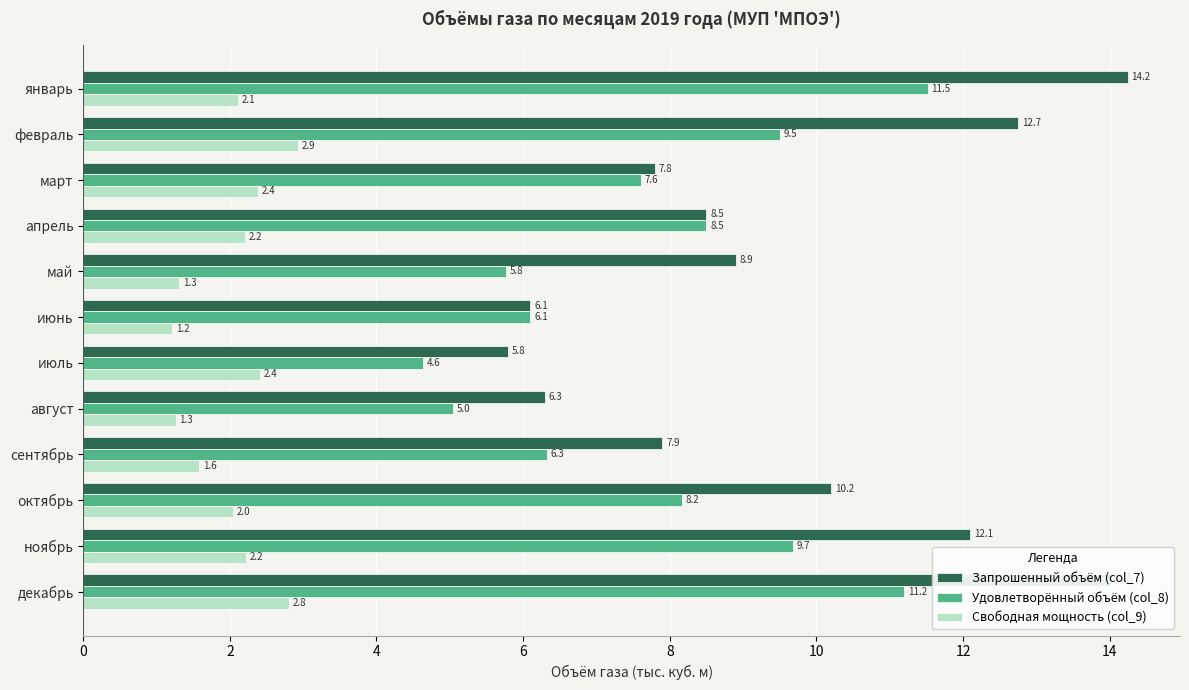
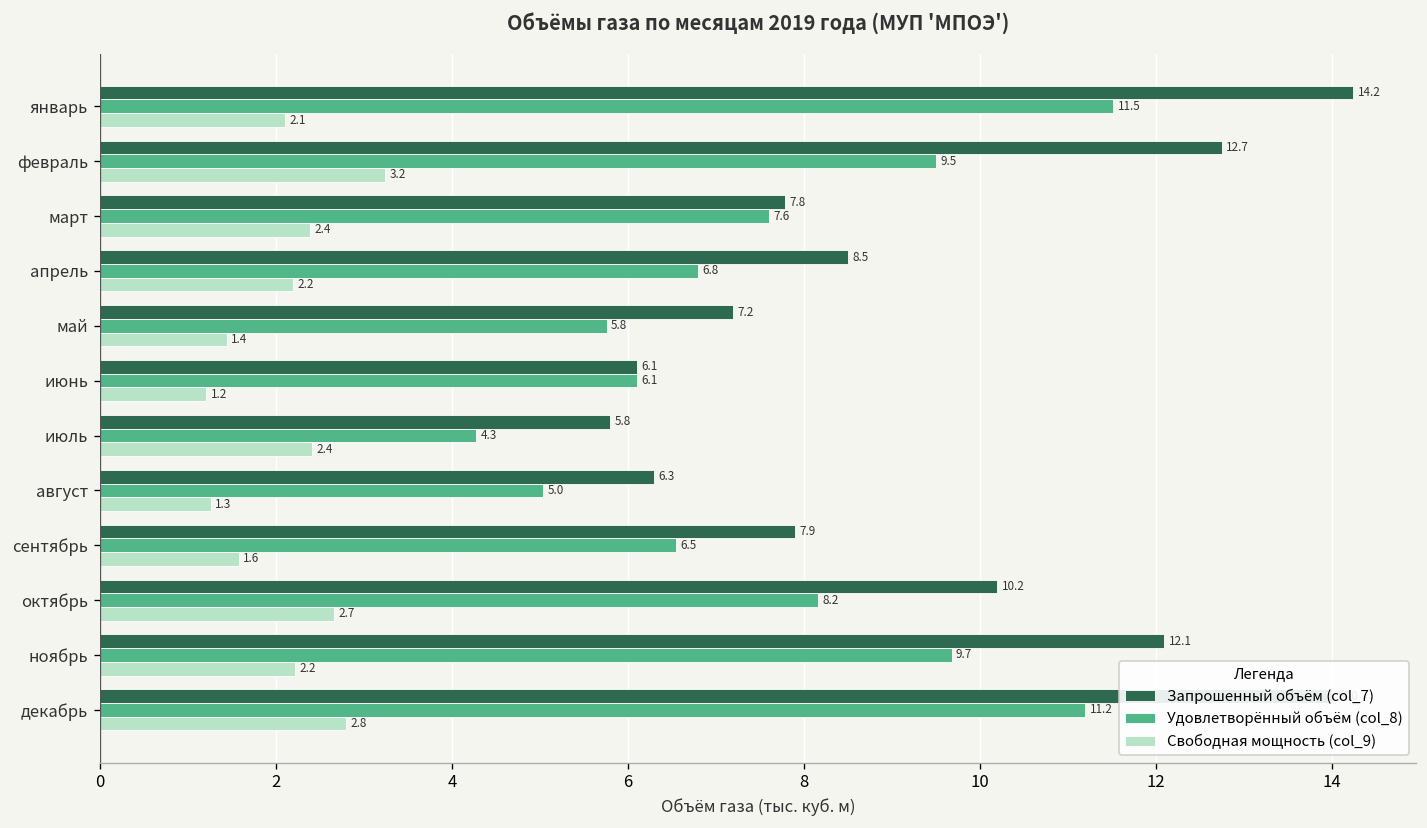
Свободная мощность (col_9), февраль: 2.9 -> 3.2
Удовлетворённый объём (col_8), апрель: 8.5 -> 6.8
Запрошенный объём (col_7), май: 8.9 -> 7.2
Свободная мощность (col_9), май: 1.3 -> 1.4
Удовлетворённый объём (col_8), июль: 4.6 -> 4.3
Удовлетворённый объём (col_8), сентябрь: 6.3 -> 6.5
Свободная мощность (col_9), октябрь: 2.0 -> 2.7
